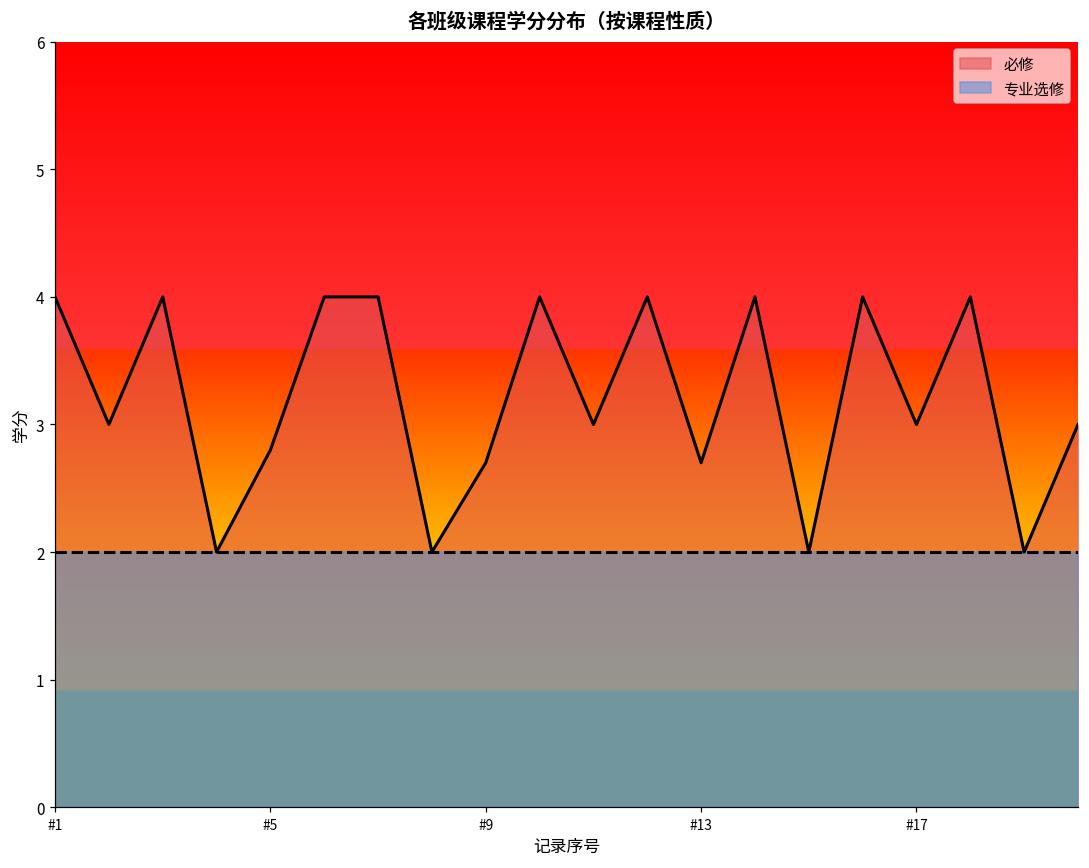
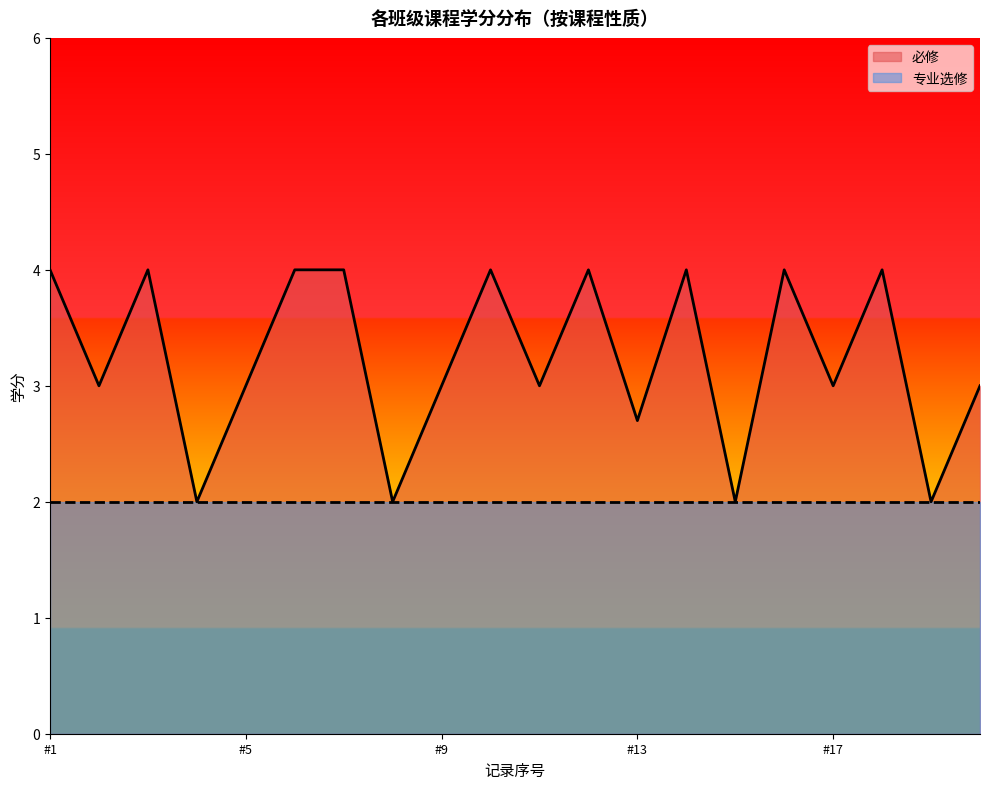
必修, #5: 2.8 -> 3.0
必修, #9: 2.7 -> 3.0
